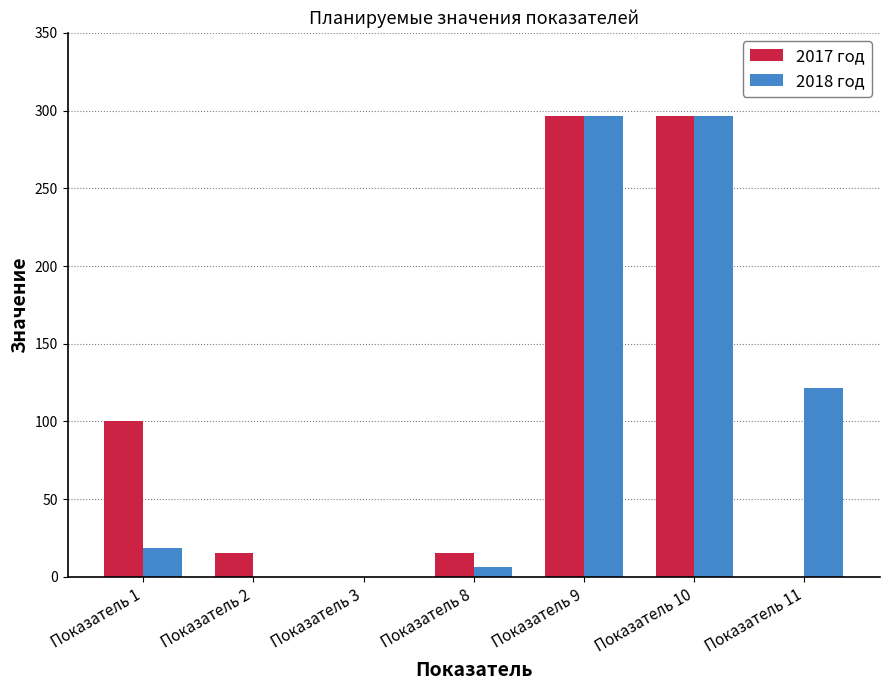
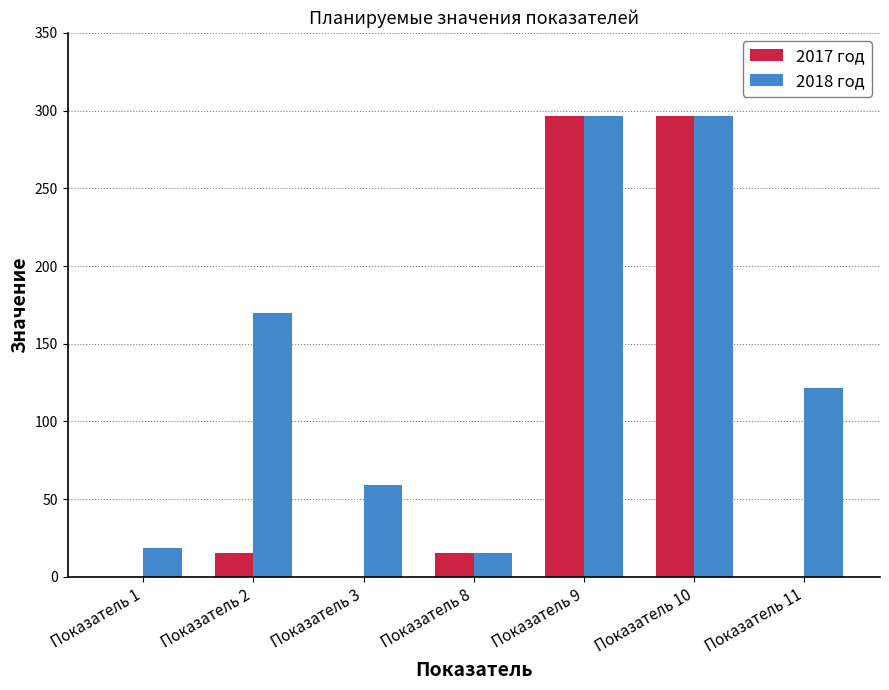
2017 год, Показатель 1: 100 -> 0
2018 год, Показатель 2: 0 -> 170
2018 год, Показатель 3: 0 -> 59
2018 год, Показатель 8: 7 -> 15
